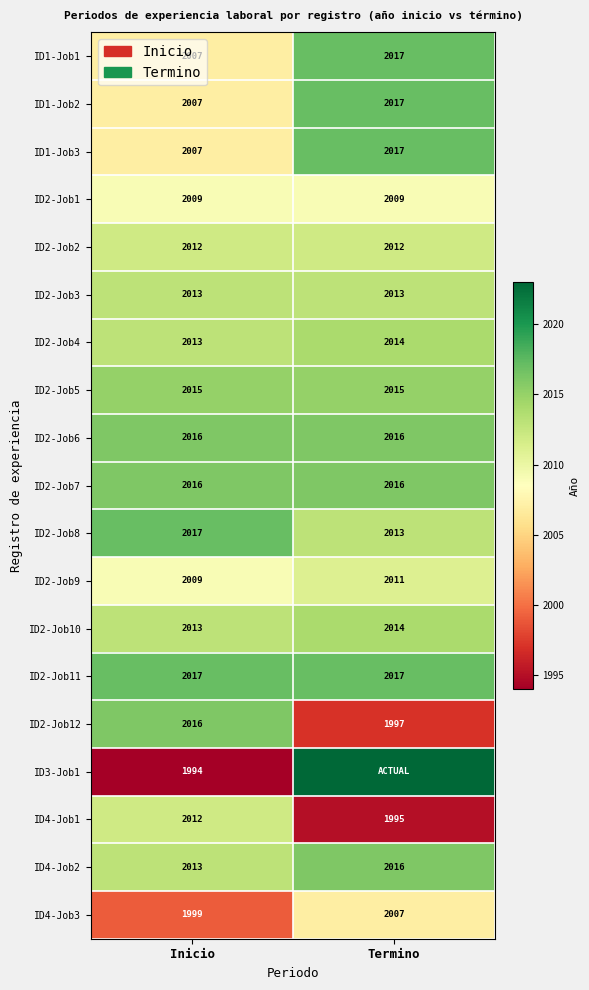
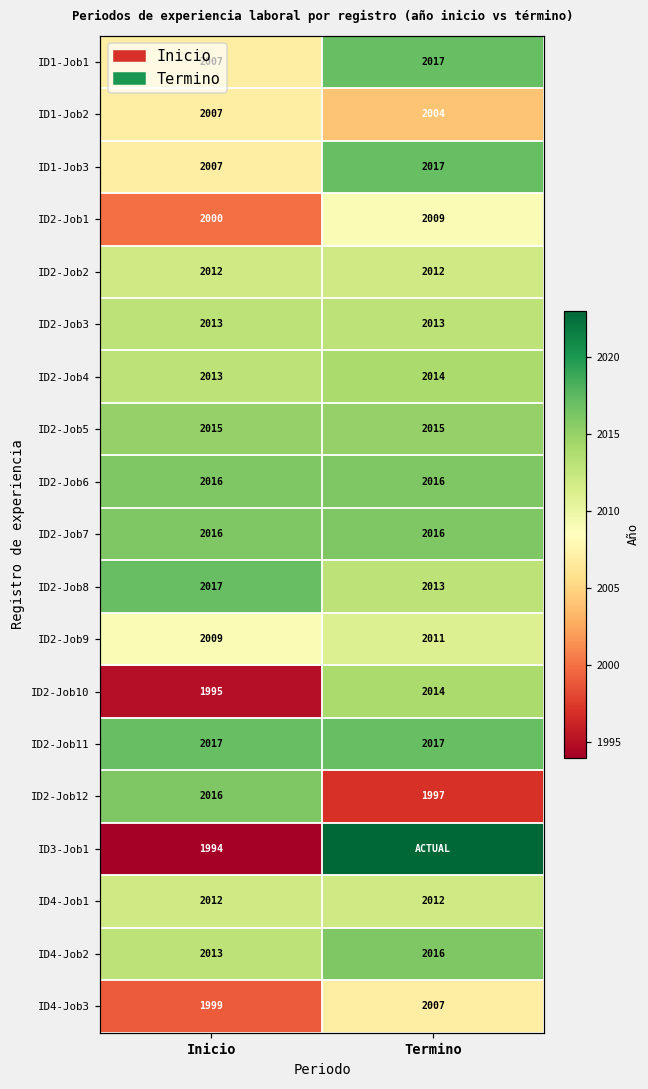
ID1-Job2, Termino: 2017 -> 2004
ID2-Job1, Inicio: 2009 -> 2000
ID2-Job10, Inicio: 2013 -> 1995
ID4-Job1, Termino: 1995 -> 2012
